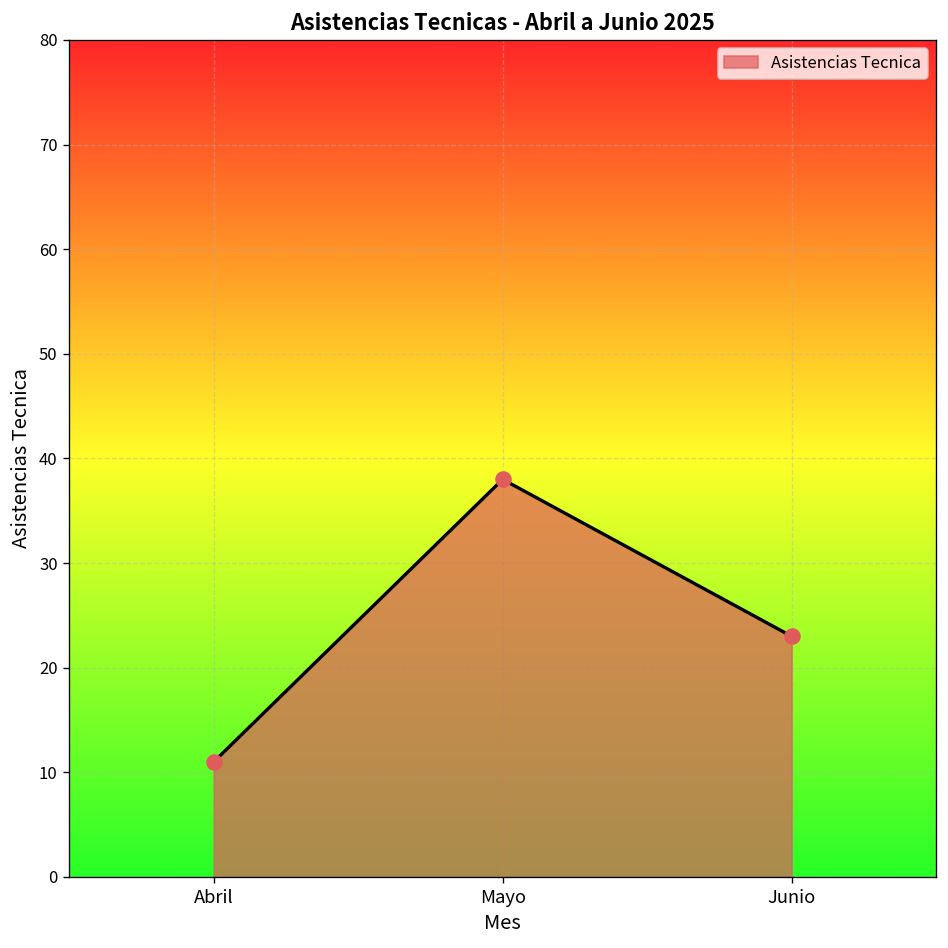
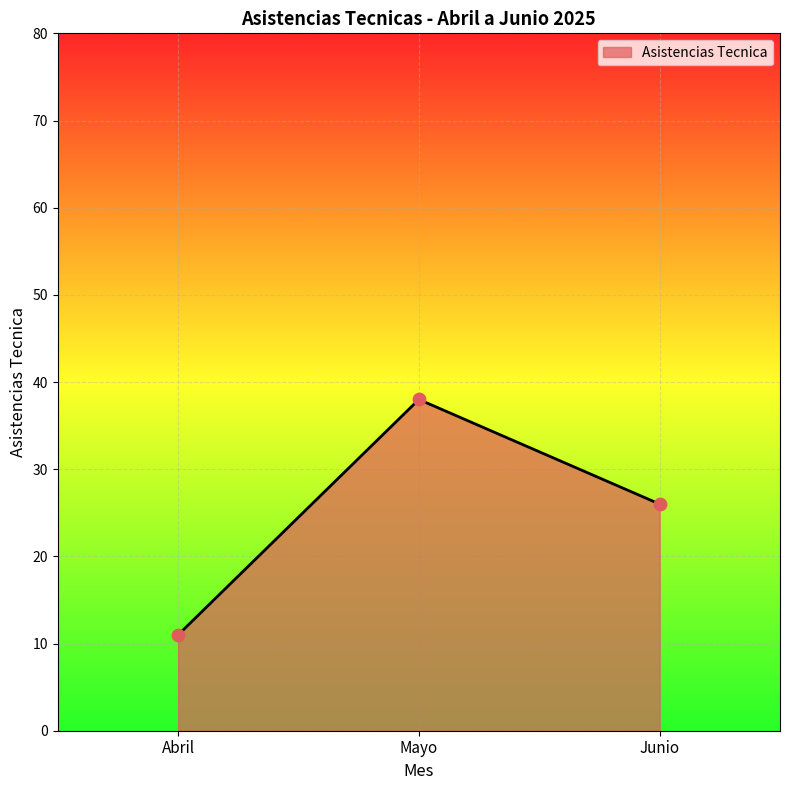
Junio: 23 -> 26
